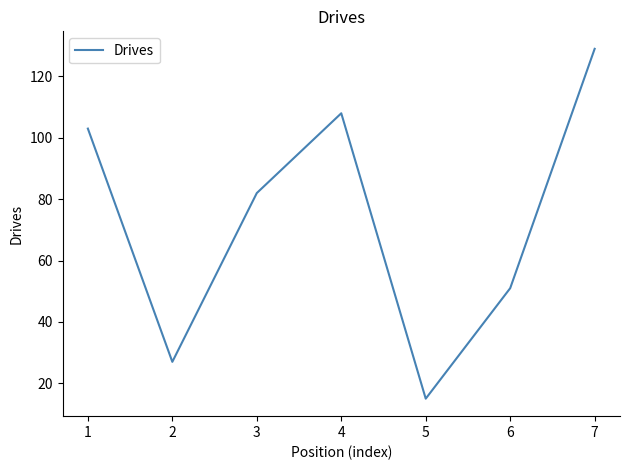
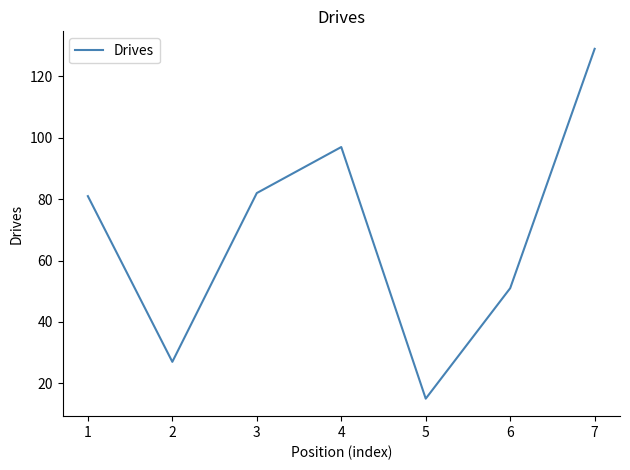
1: 103 -> 81
4: 108 -> 97
